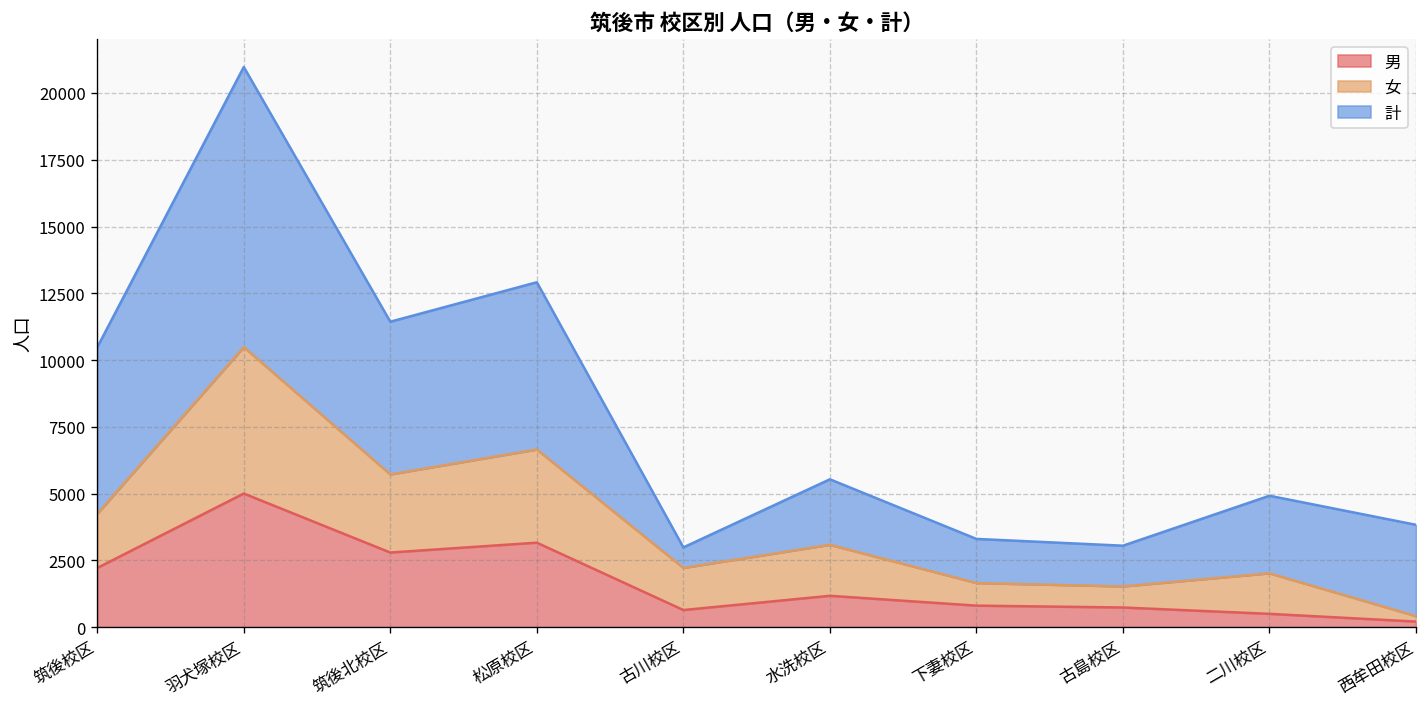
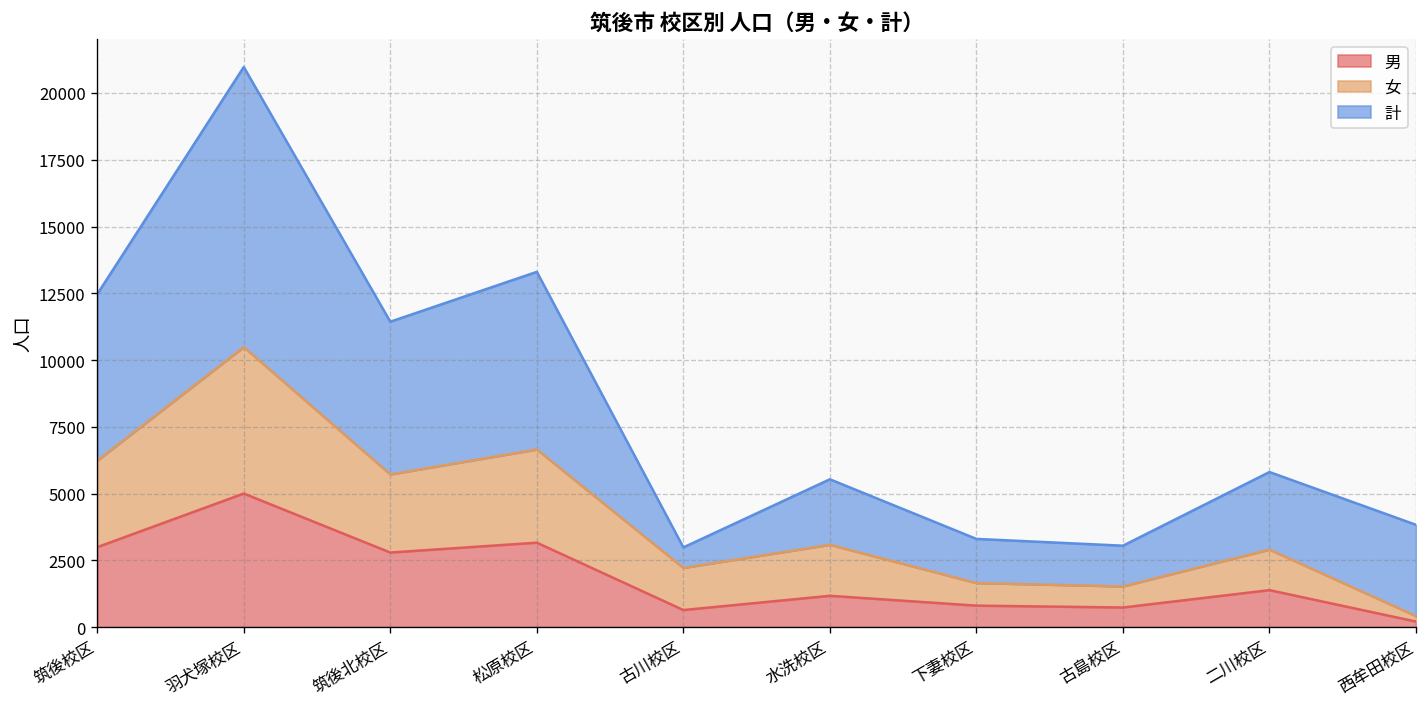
男, 筑後校区: 2200 -> 3000
女, 筑後校区: 2000 -> 3200
計, 松原校区: 6300 -> 6700
男, 二川校区: 500 -> 1400
